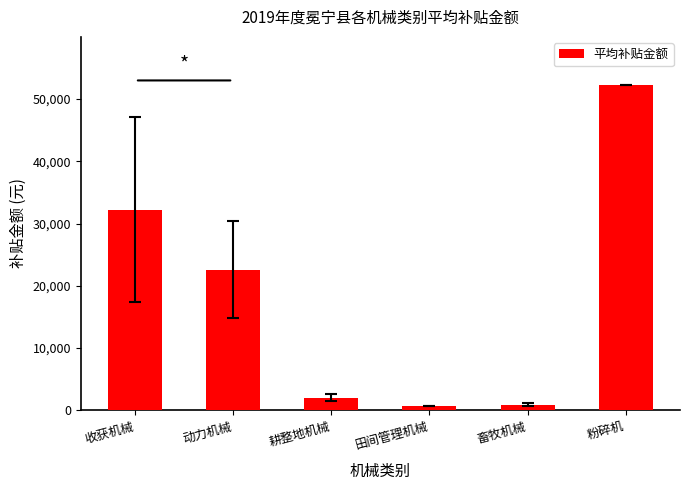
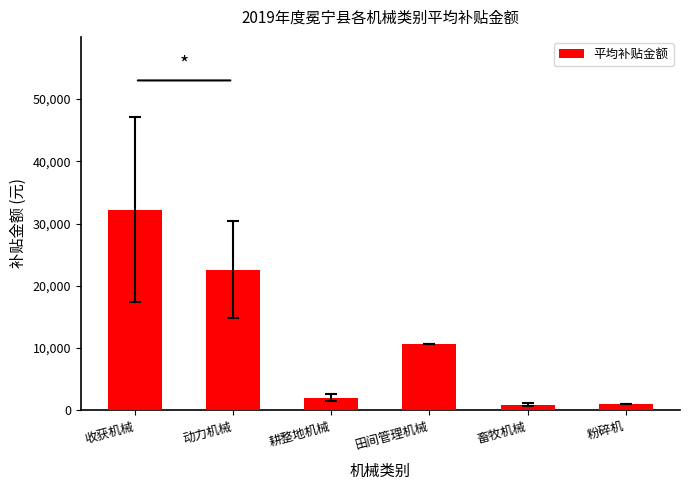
平均补贴金额, 田间管理机械: 1,000 -> 11,000
平均补贴金额, 粉碎机: 52,000 -> 1,000
